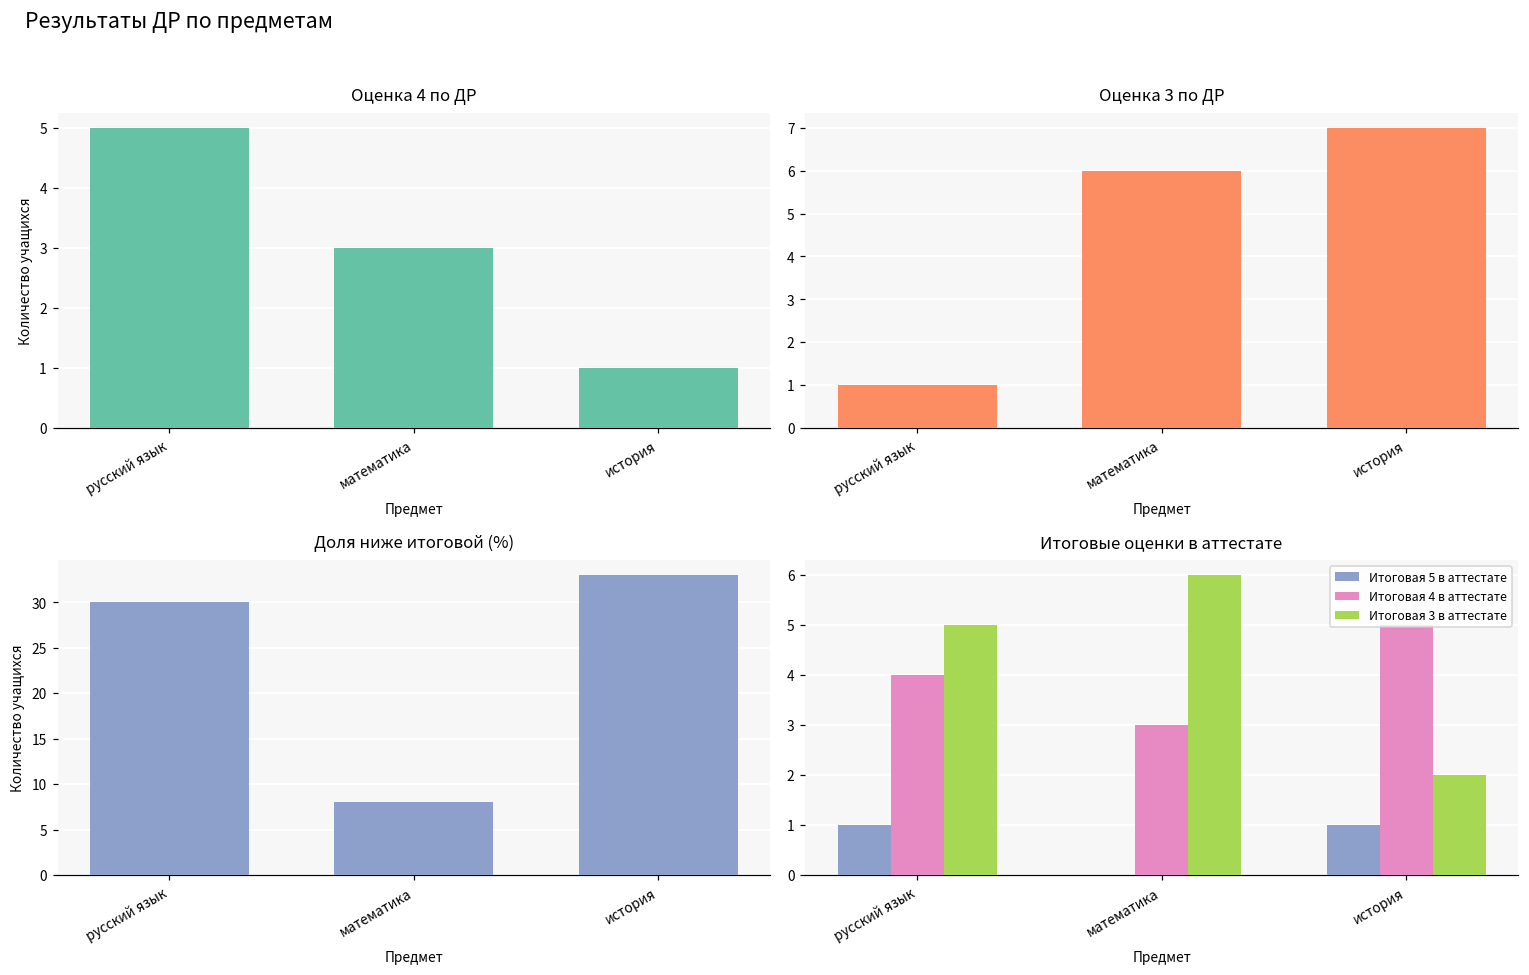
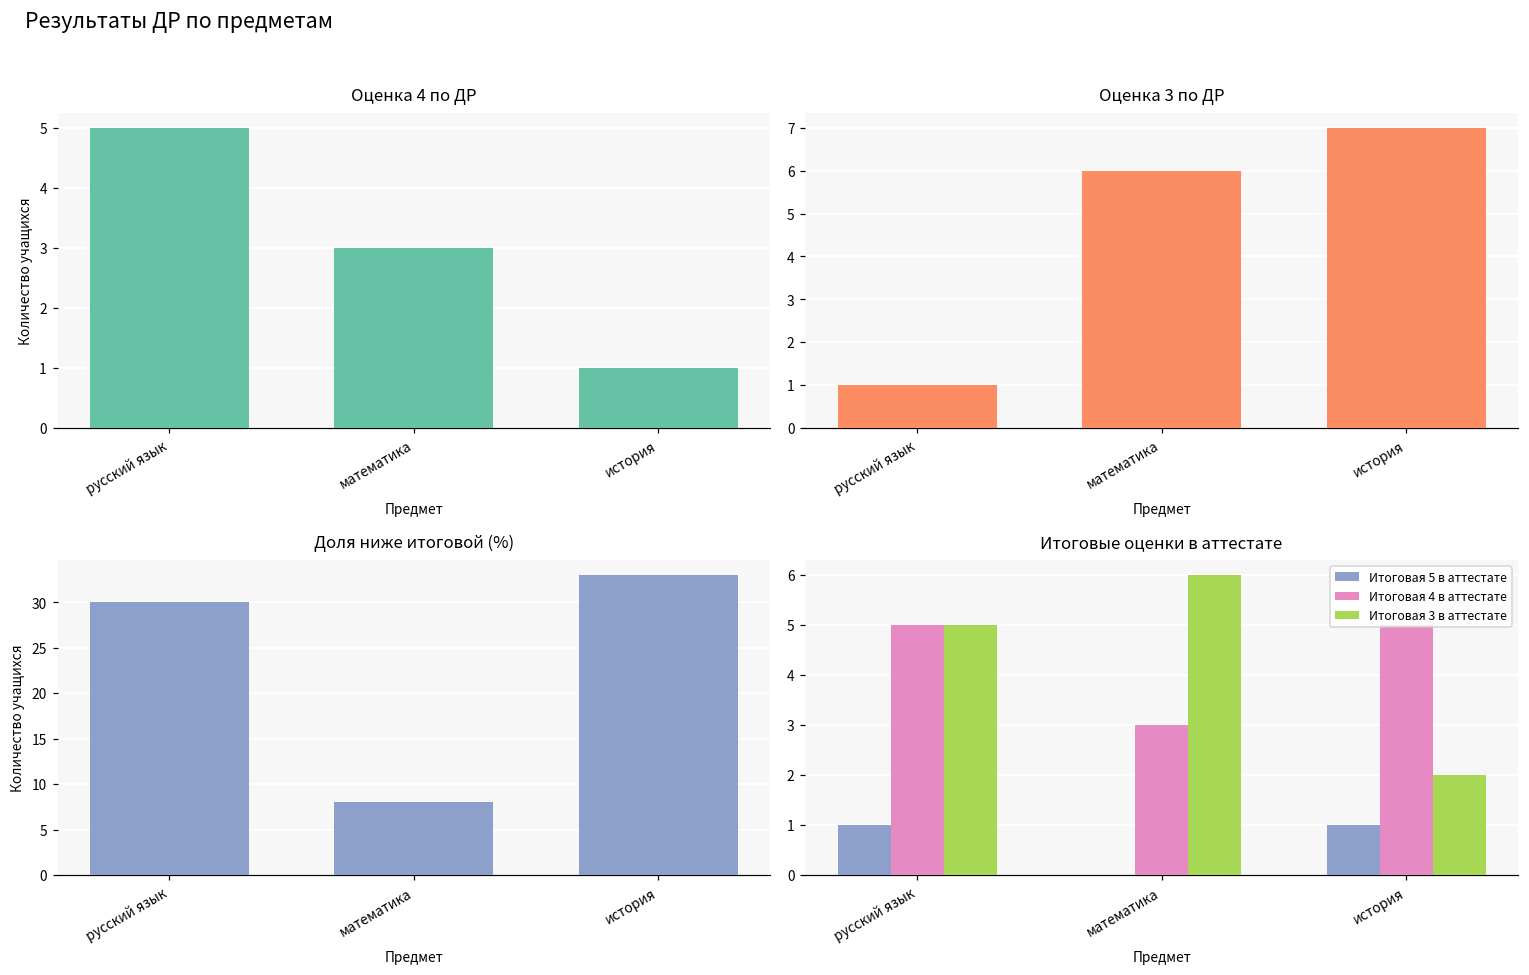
Итоговые оценки в аттестате, Итоговая 4 в аттестате, русский язык: 4 -> 5
